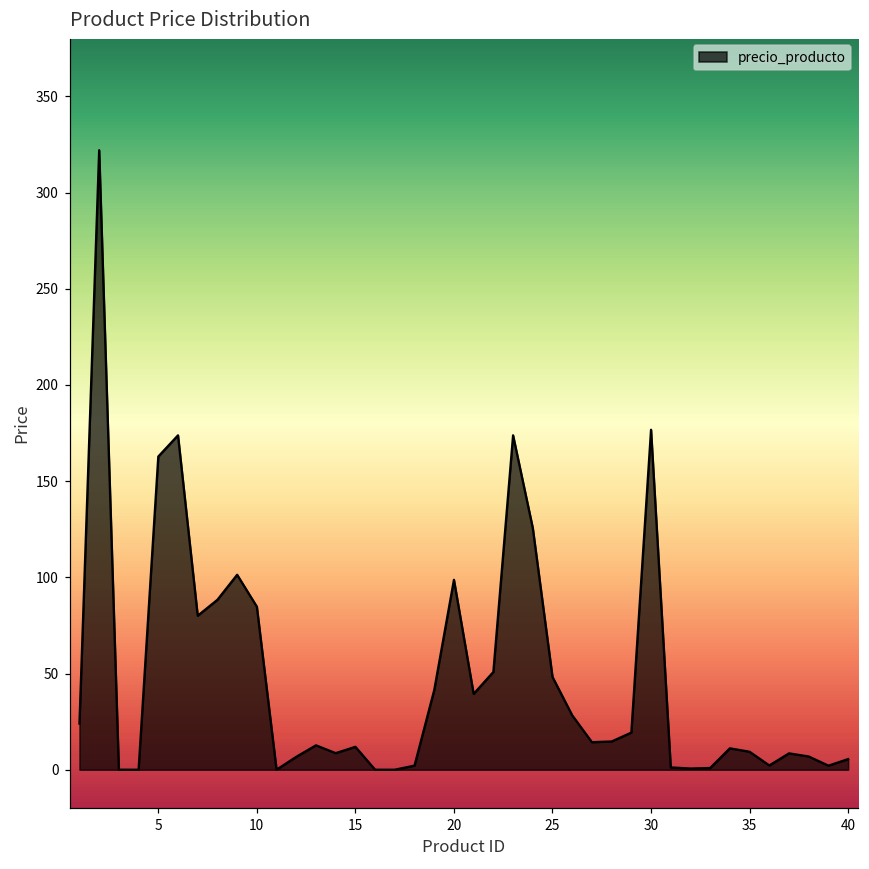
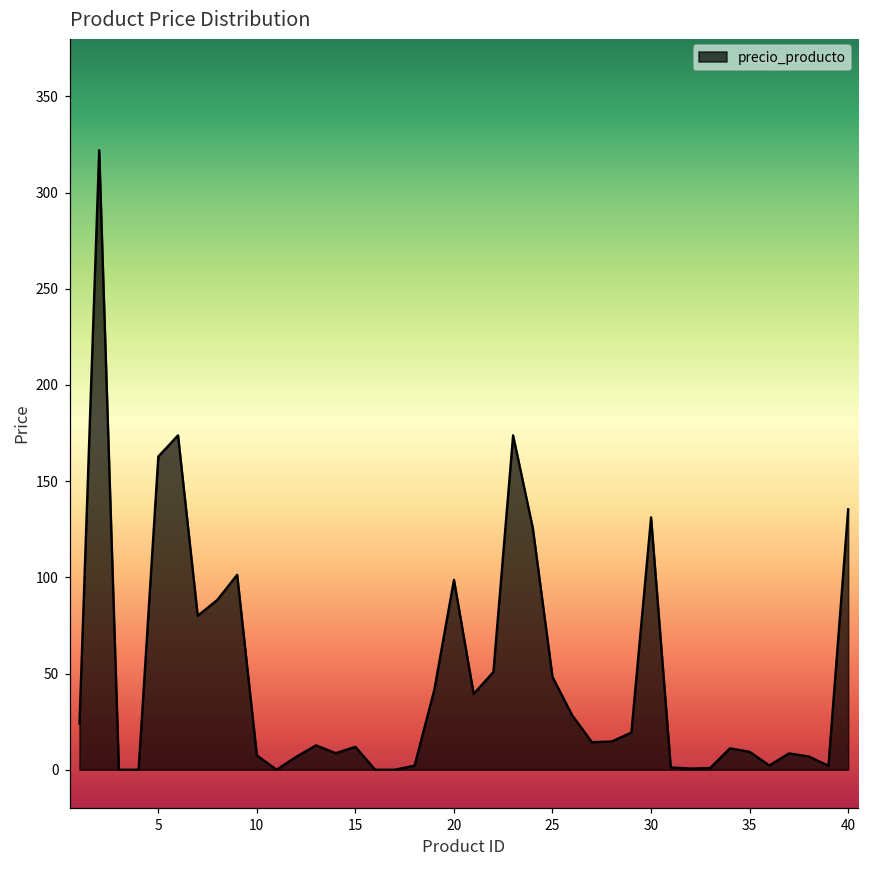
10: 85 -> 7
30: 177 -> 131
40: 6 -> 135
